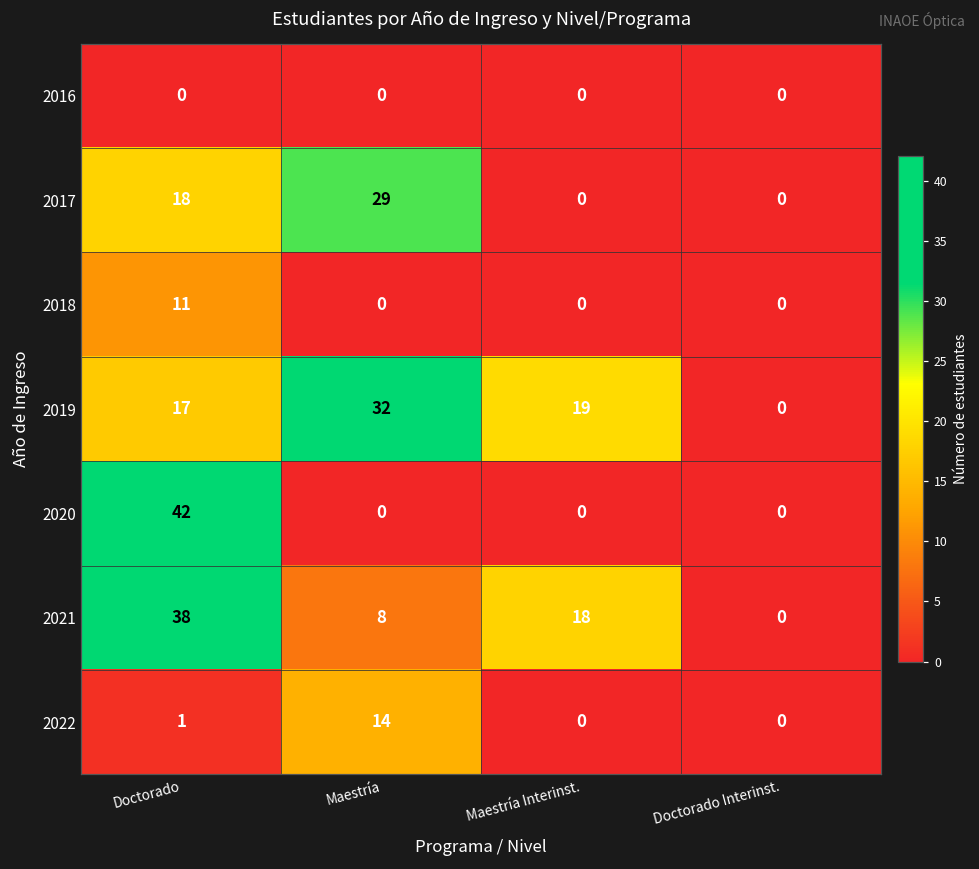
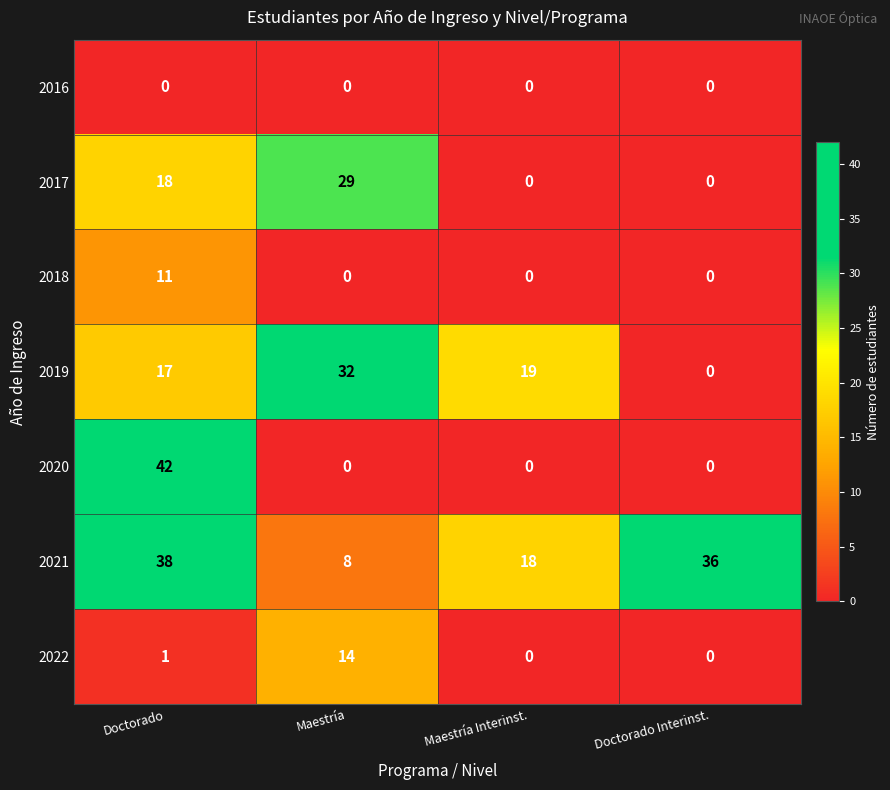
2021, Doctorado Interinst.: 0 -> 36
